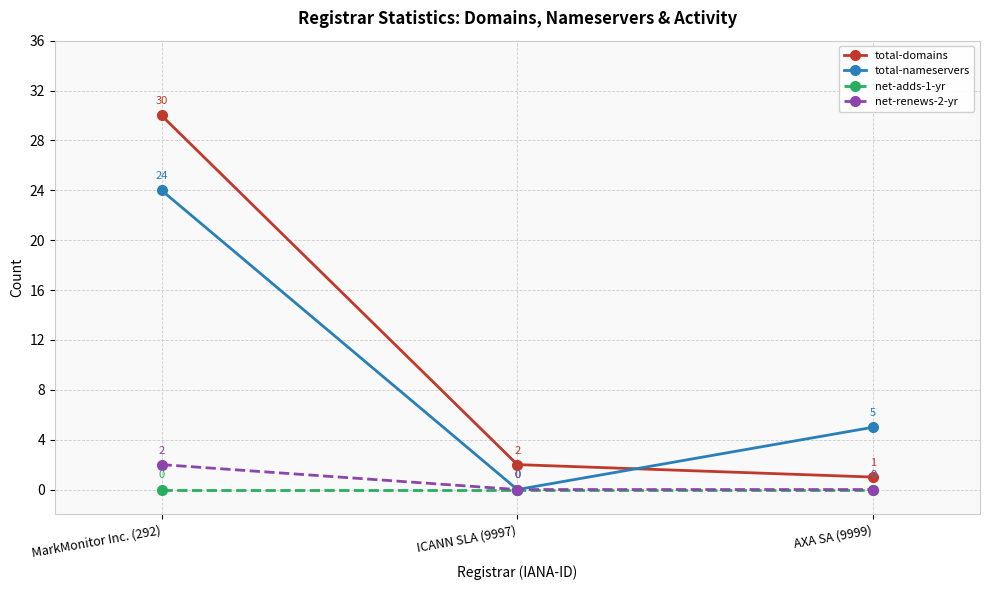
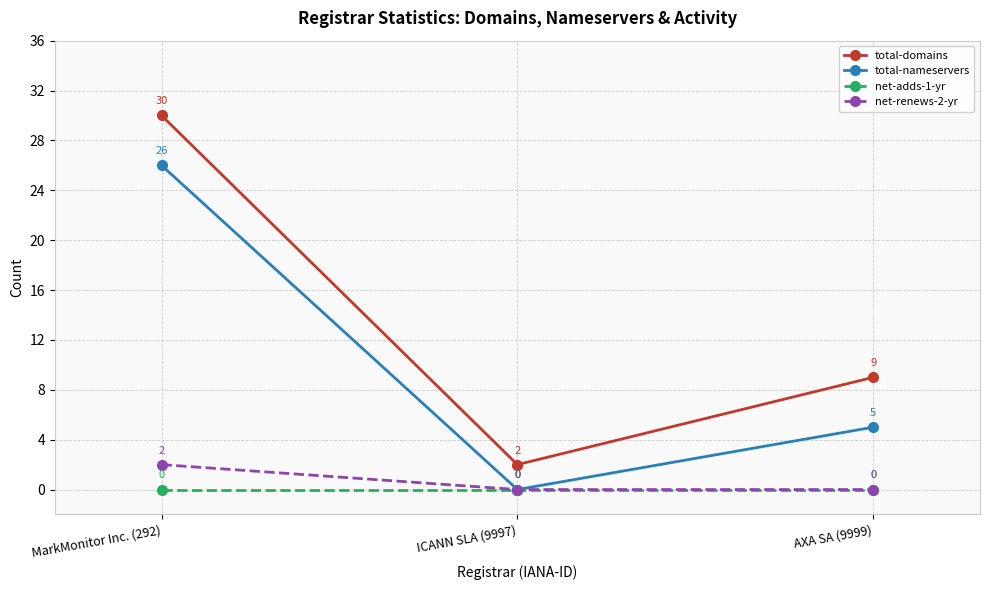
total-nameservers, MarkMonitor Inc. (292): 24 -> 26
total-domains, AXA SA (9999): 1 -> 9
